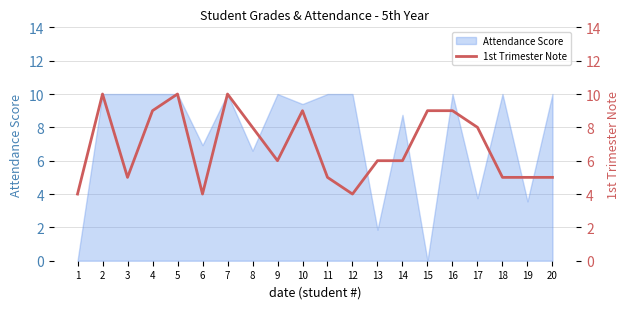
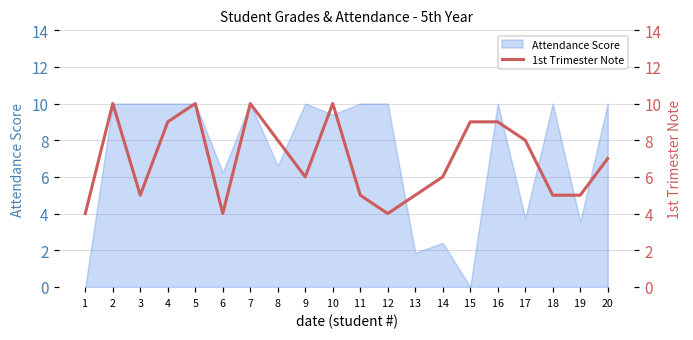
Attendance Score, 6: 6.9 -> 6.3
Attendance Score, 14: 8.8 -> 2.4
1st Trimester Note, 10: 9 -> 10
1st Trimester Note, 13: 6 -> 5
1st Trimester Note, 20: 5 -> 7
